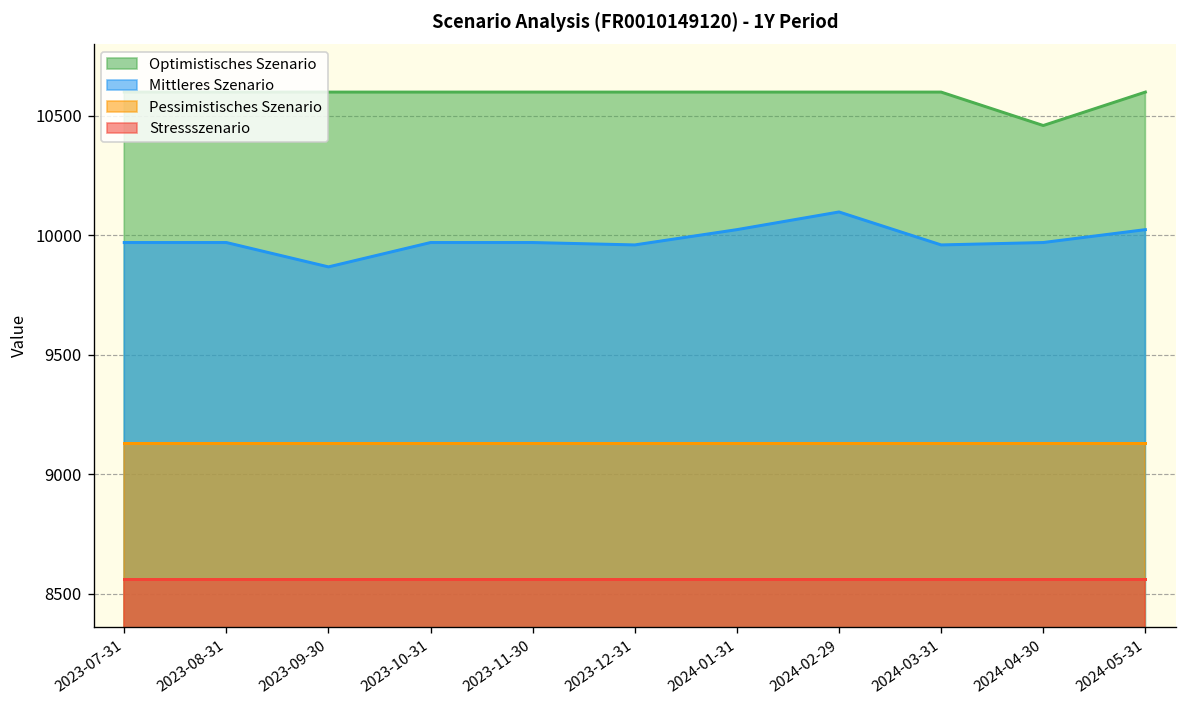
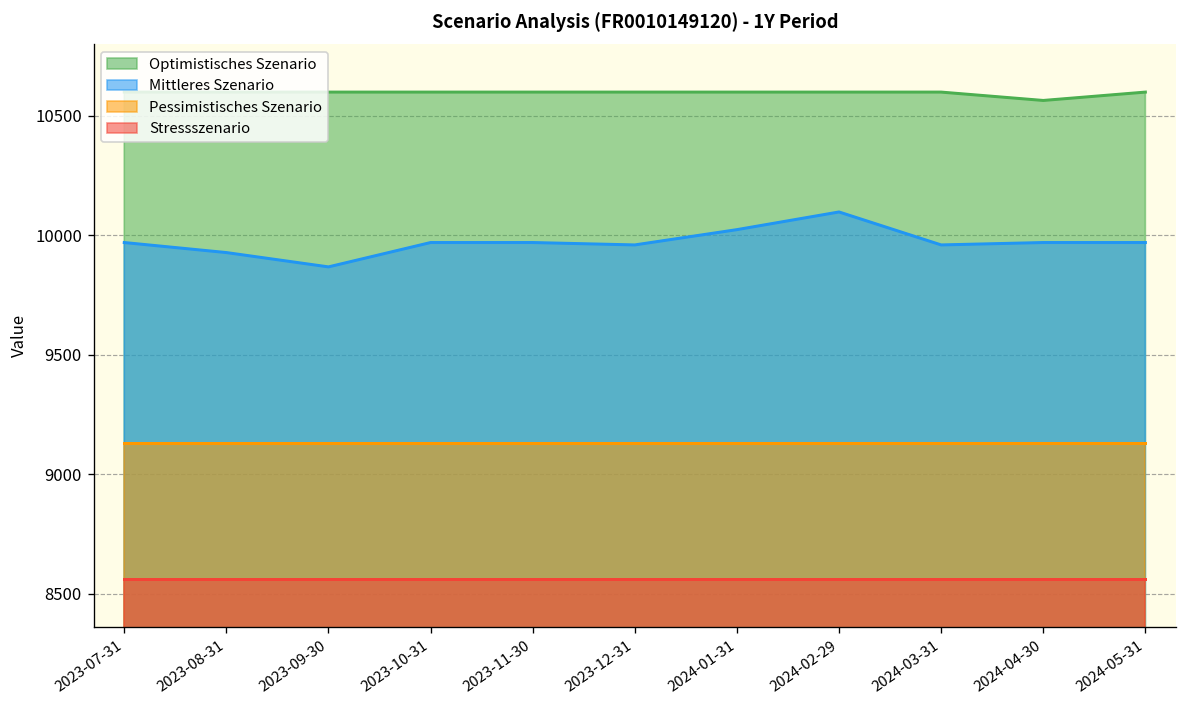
Mittleres Szenario, 2023-08-31: 9970 -> 9930
Optimistisches Szenario, 2024-04-30: 10460 -> 10570
Mittleres Szenario, 2024-05-31: 10020 -> 9970
